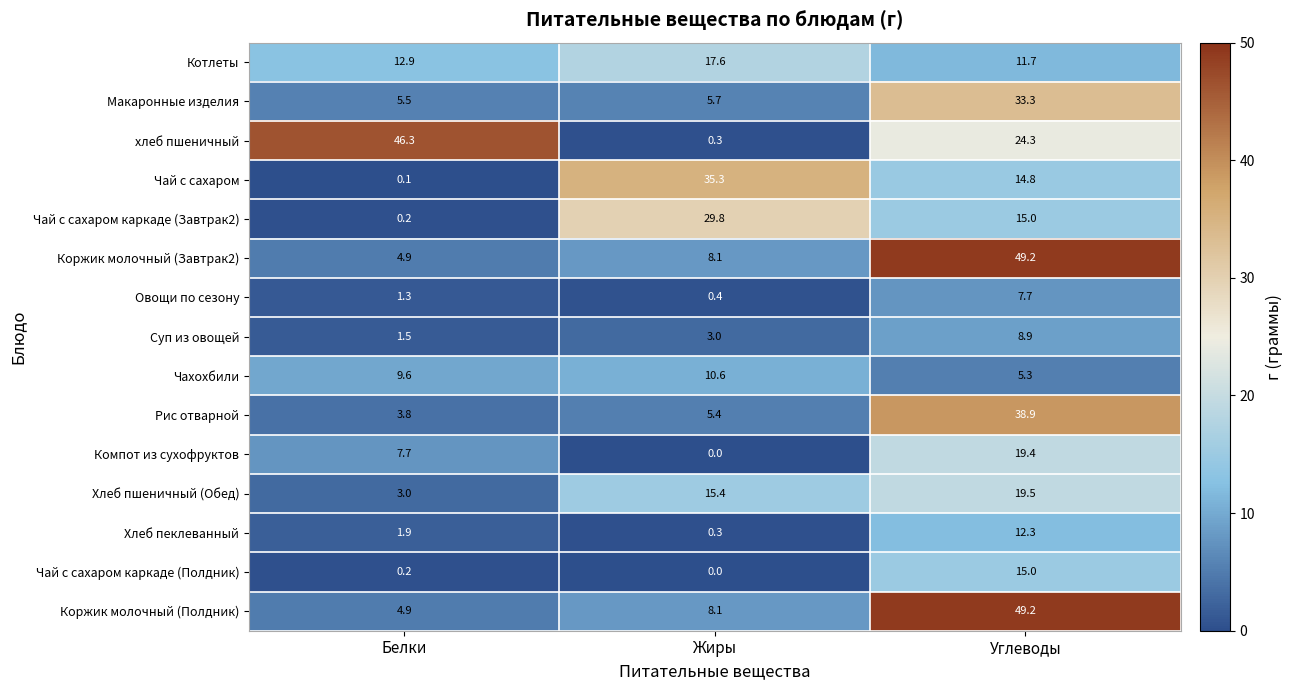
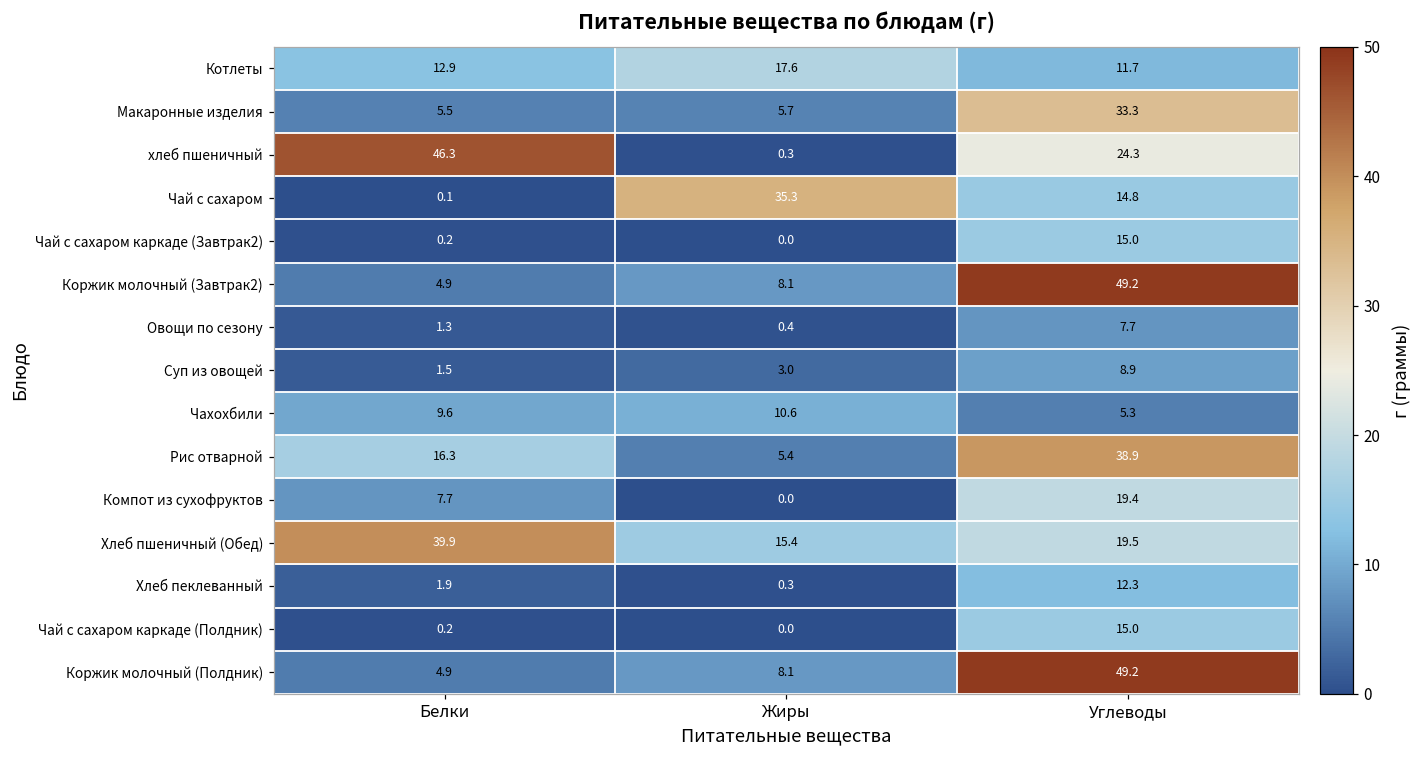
Чай с сахаром каркаде (Завтрак2), Жиры: 29.8 -> 0.0
Рис отварной, Белки: 3.8 -> 16.3
Хлеб пшеничный (Обед), Белки: 3.0 -> 39.9
